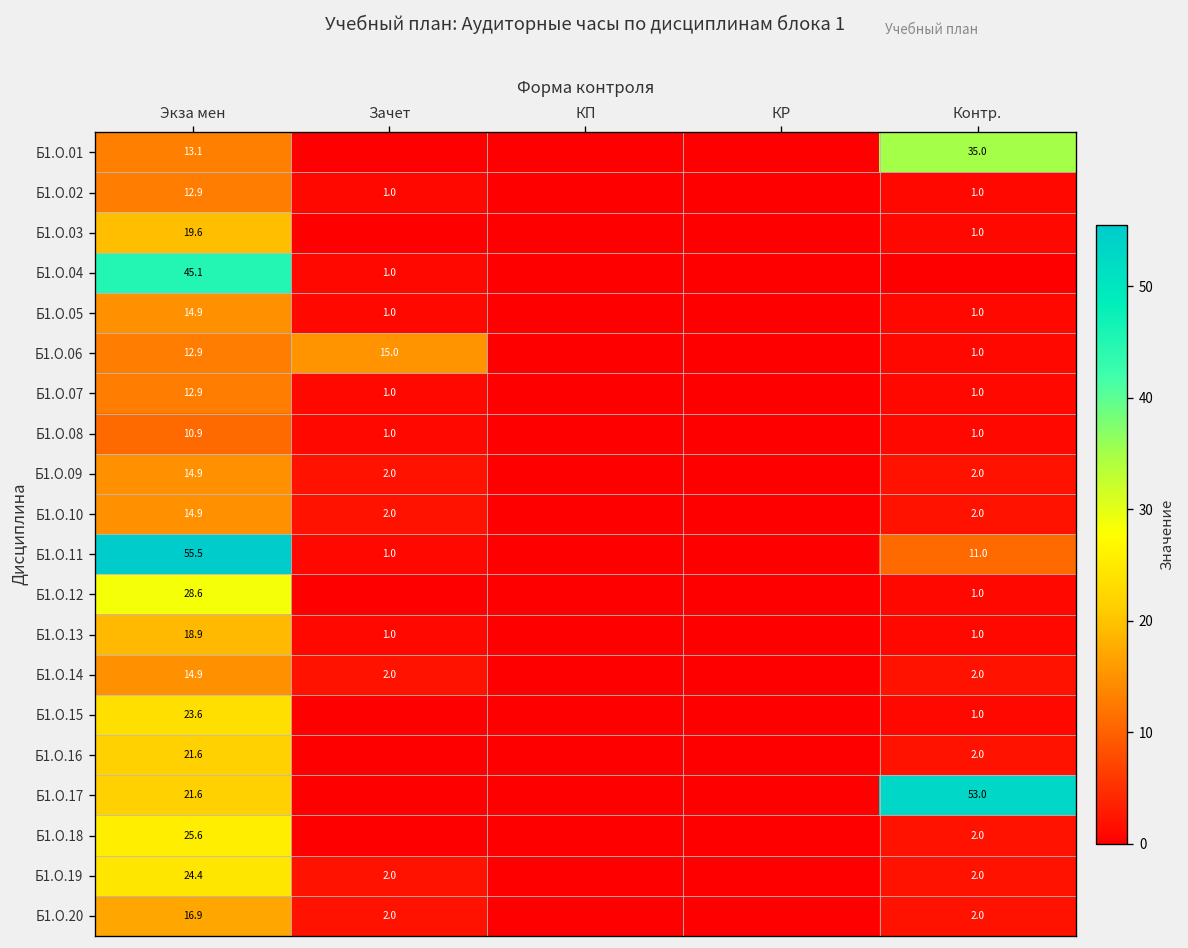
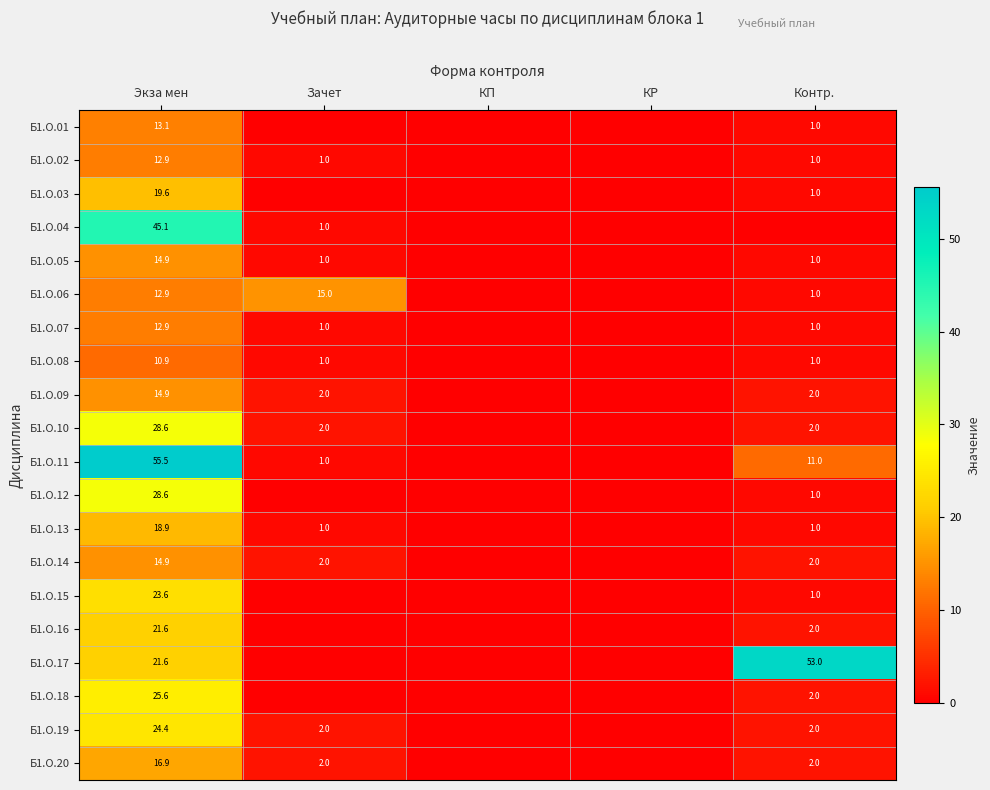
Б1.О.01, Контр.: 35.0 -> 1.0
Б1.О.10, Экза мен: 14.9 -> 28.6
